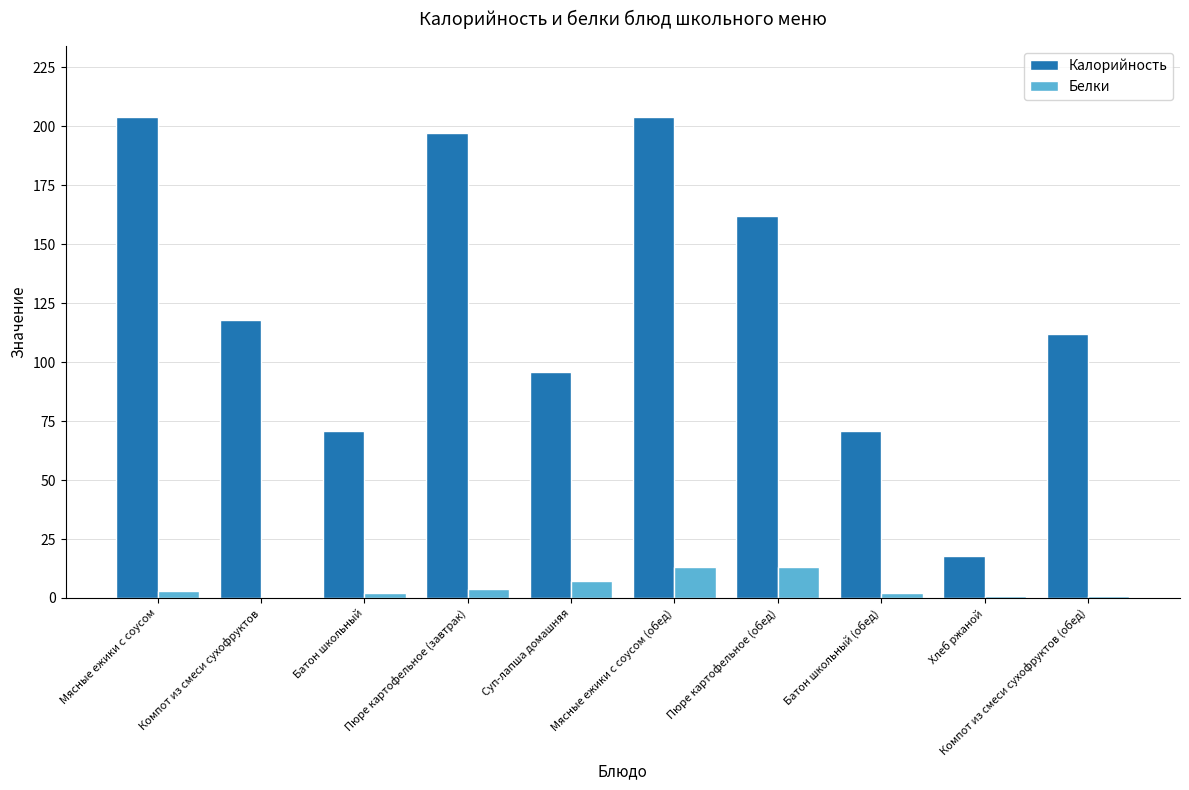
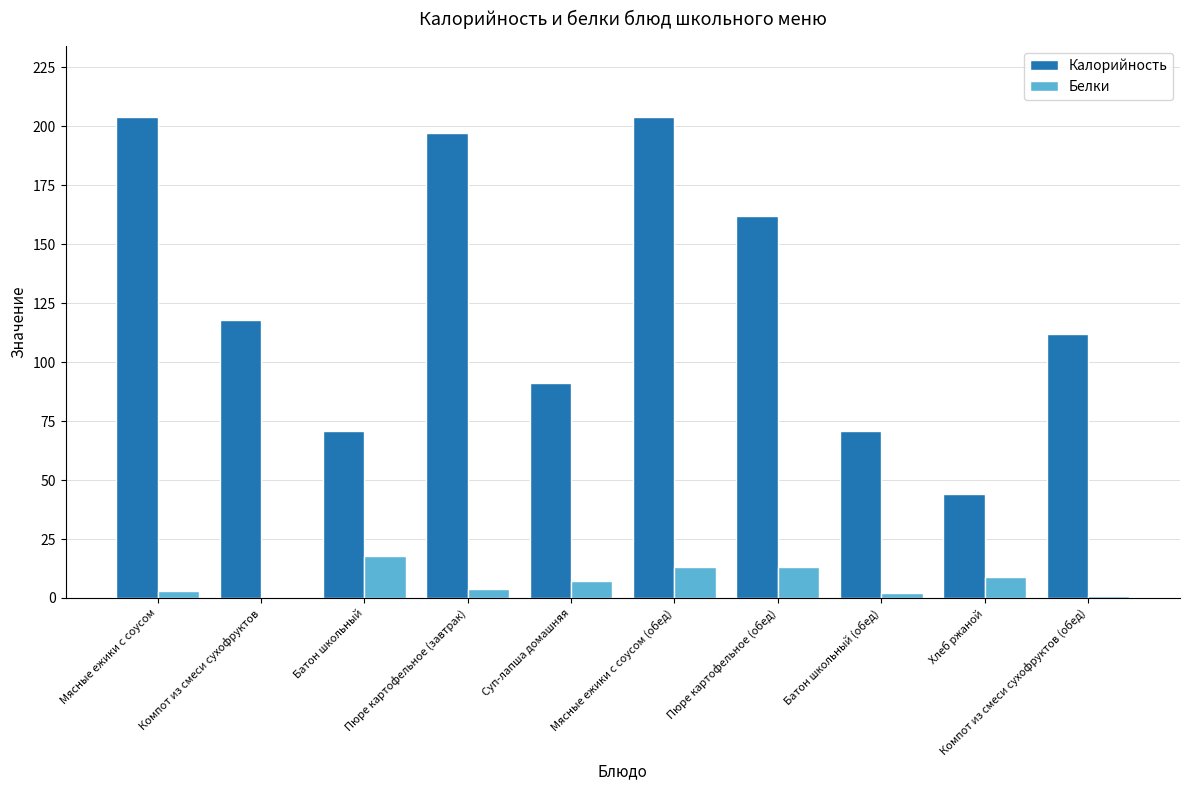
Белки, Батон школьный: 2 -> 18
Калорийность, Суп-лапша домашняя: 96 -> 91
Калорийность, Хлеб ржаной: 18 -> 44
Белки, Хлеб ржаной: 1 -> 9
